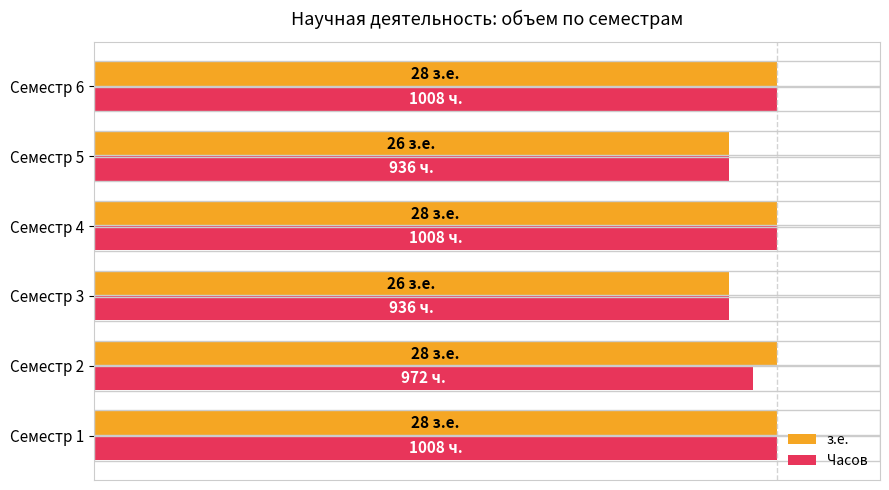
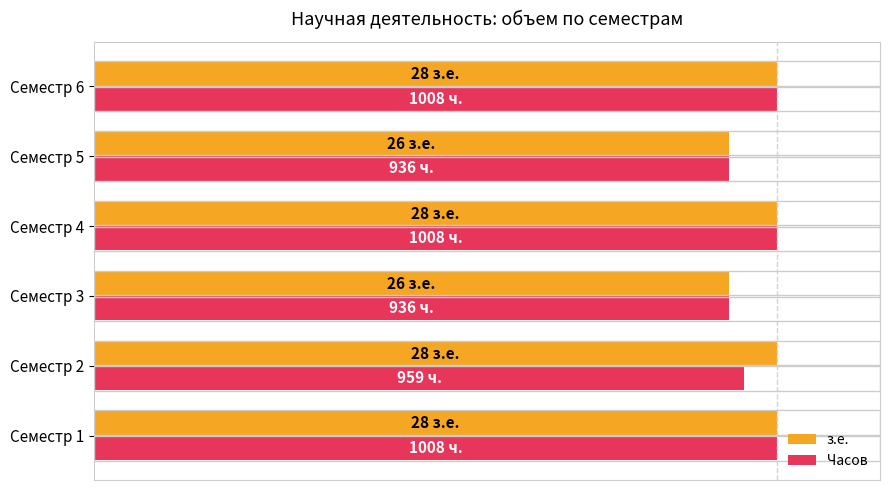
Часов, Семестр 2: 972 -> 959
